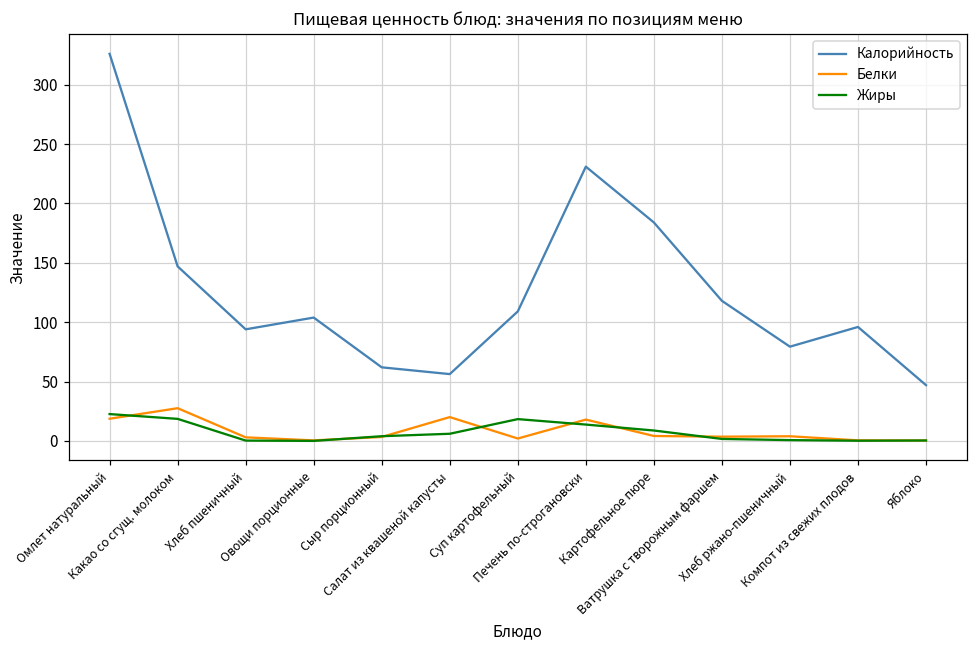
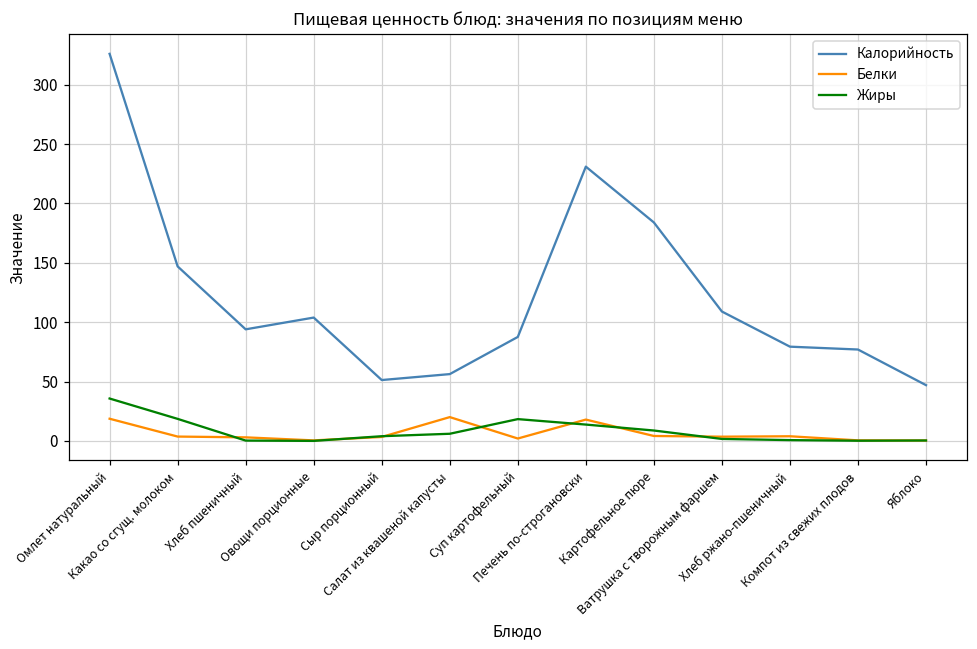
Жиры, Омлет натуральный: 23 -> 36
Белки, Какао со сгущ. молоком: 28 -> 4
Калорийность, Сыр порционный: 62 -> 51
Калорийность, Суп картофельный: 109 -> 88
Калорийность, Ватрушка с творожным фаршем: 118 -> 109
Калорийность, Компот из свежих плодов: 96 -> 77
